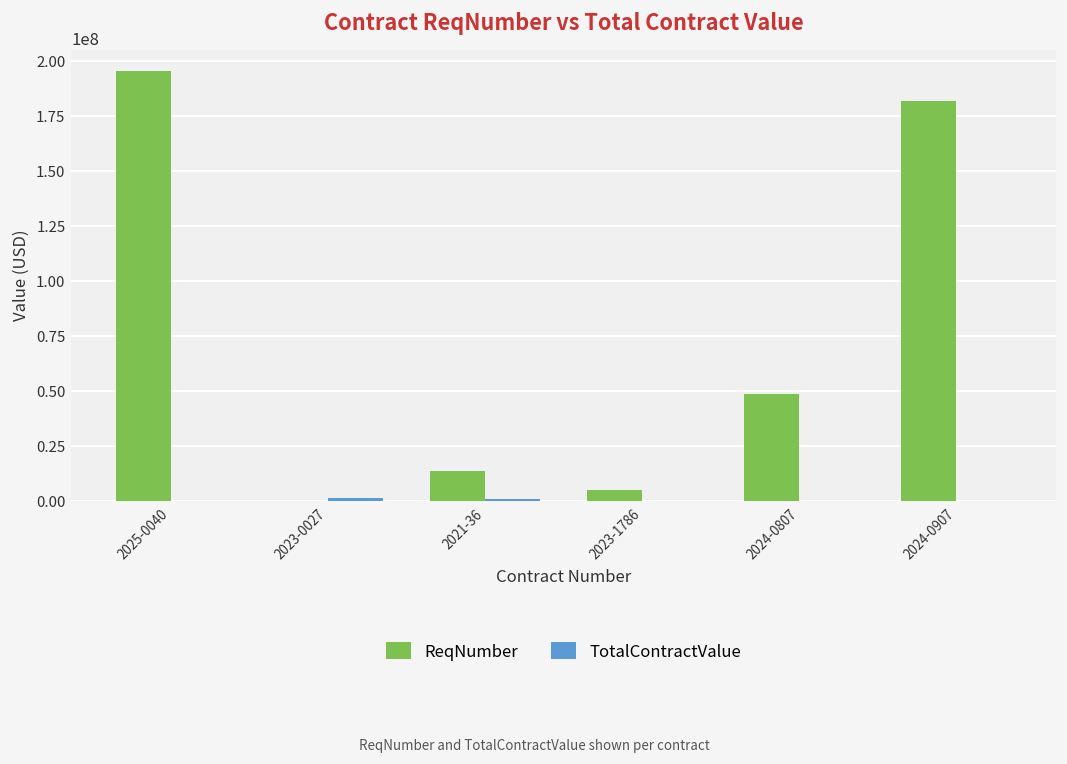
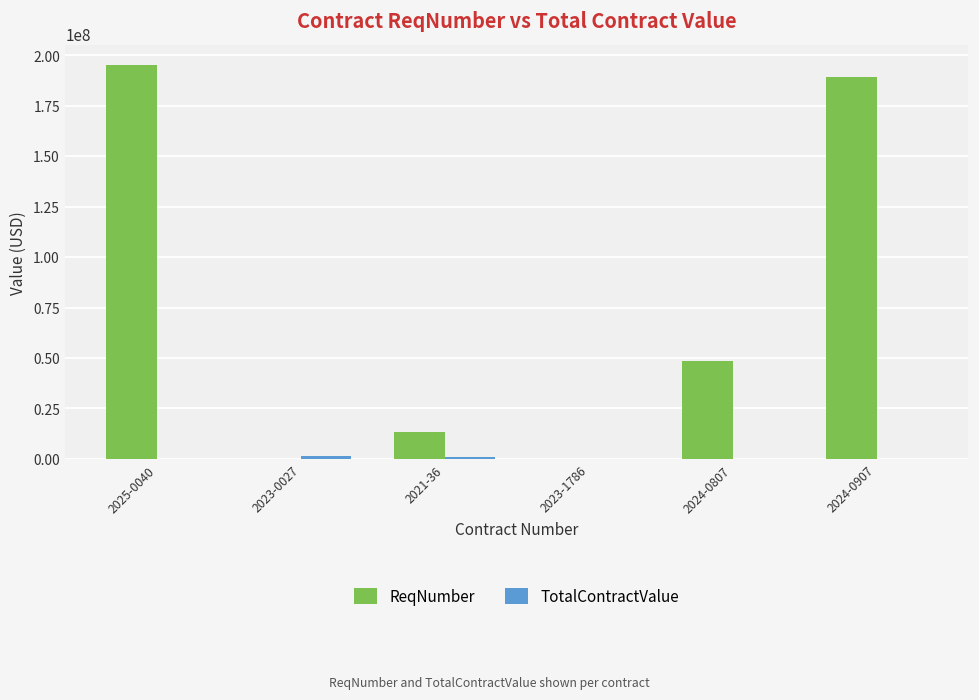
ReqNumber, 2023-1786: 5000000 -> 0
ReqNumber, 2024-0907: 182000000 -> 189000000
